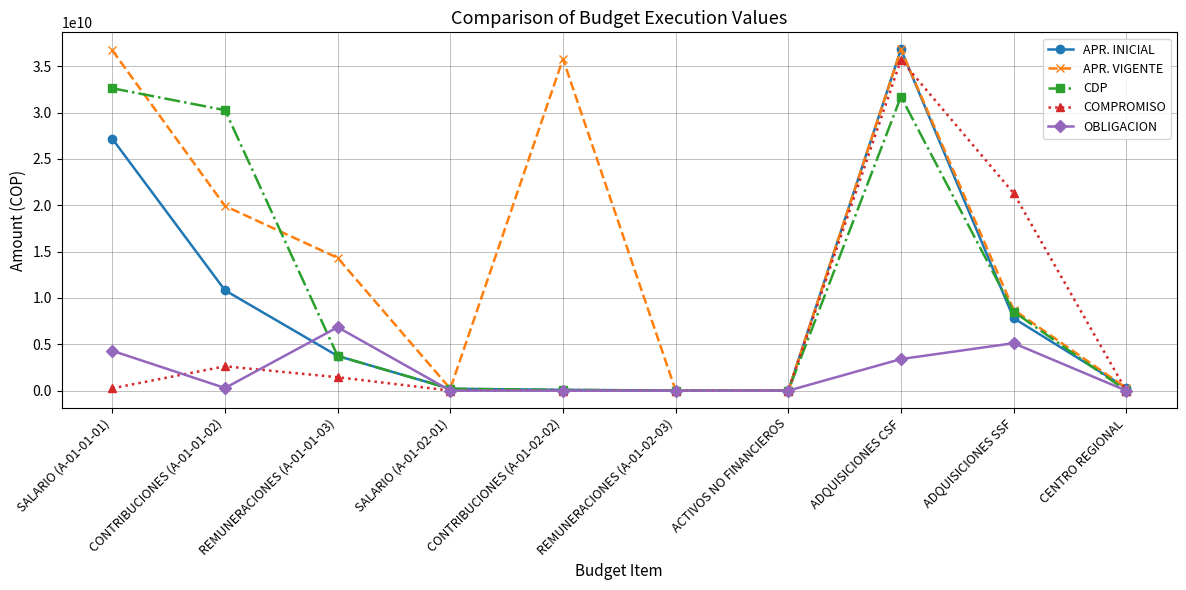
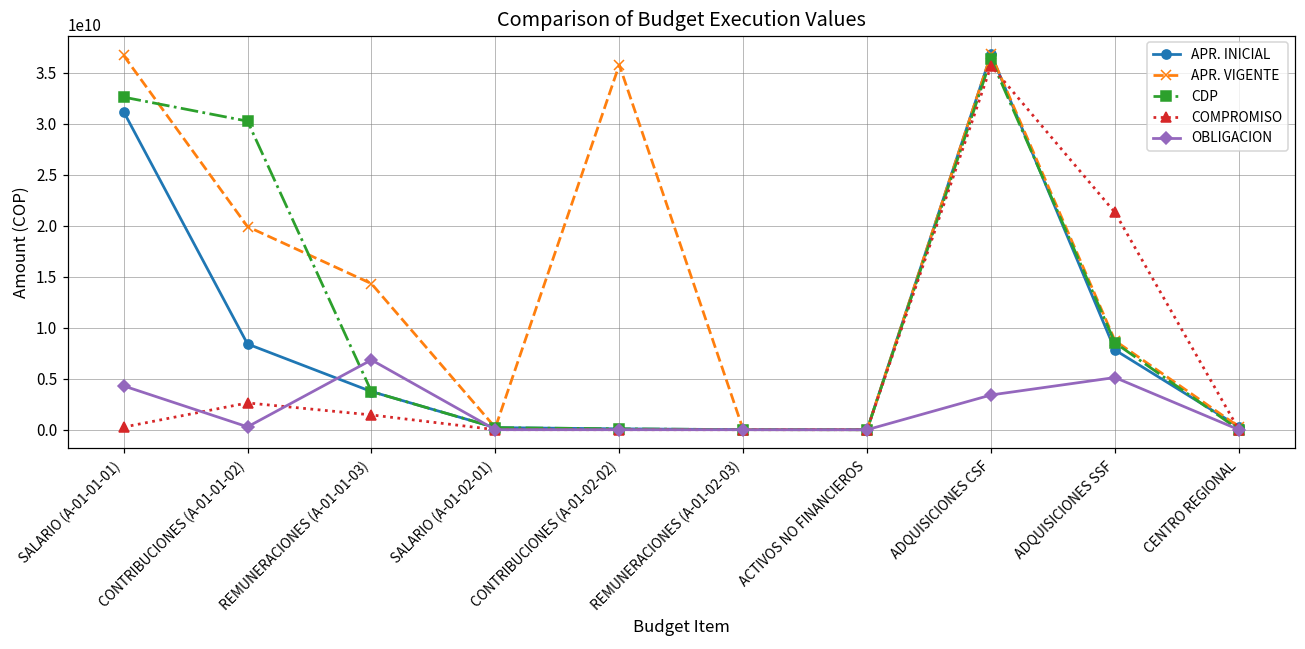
APR. INICIAL, SALARIO (A-01-01-01): 27000000000 -> 31000000000
APR. INICIAL, CONTRIBUCIONES (A-01-01-02): 11000000000 -> 8000000000
CDP, ADQUISICIONES CSF: 32000000000 -> 36000000000
